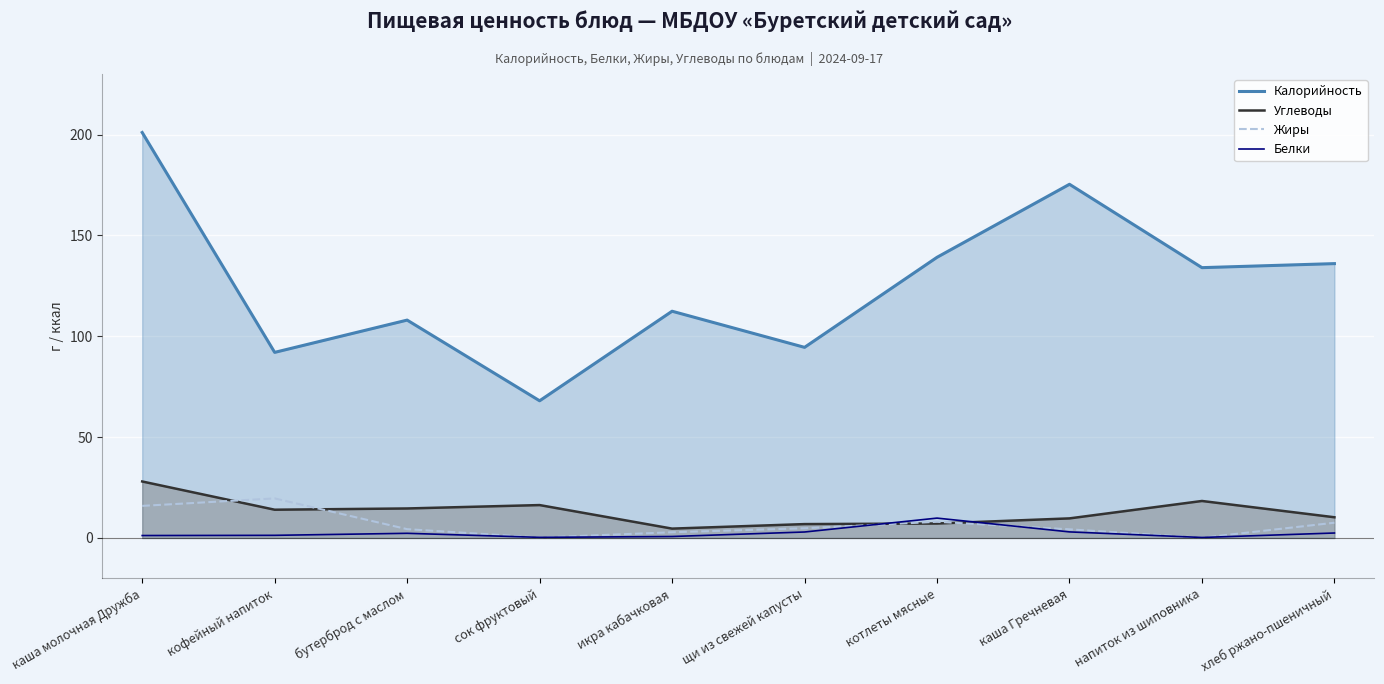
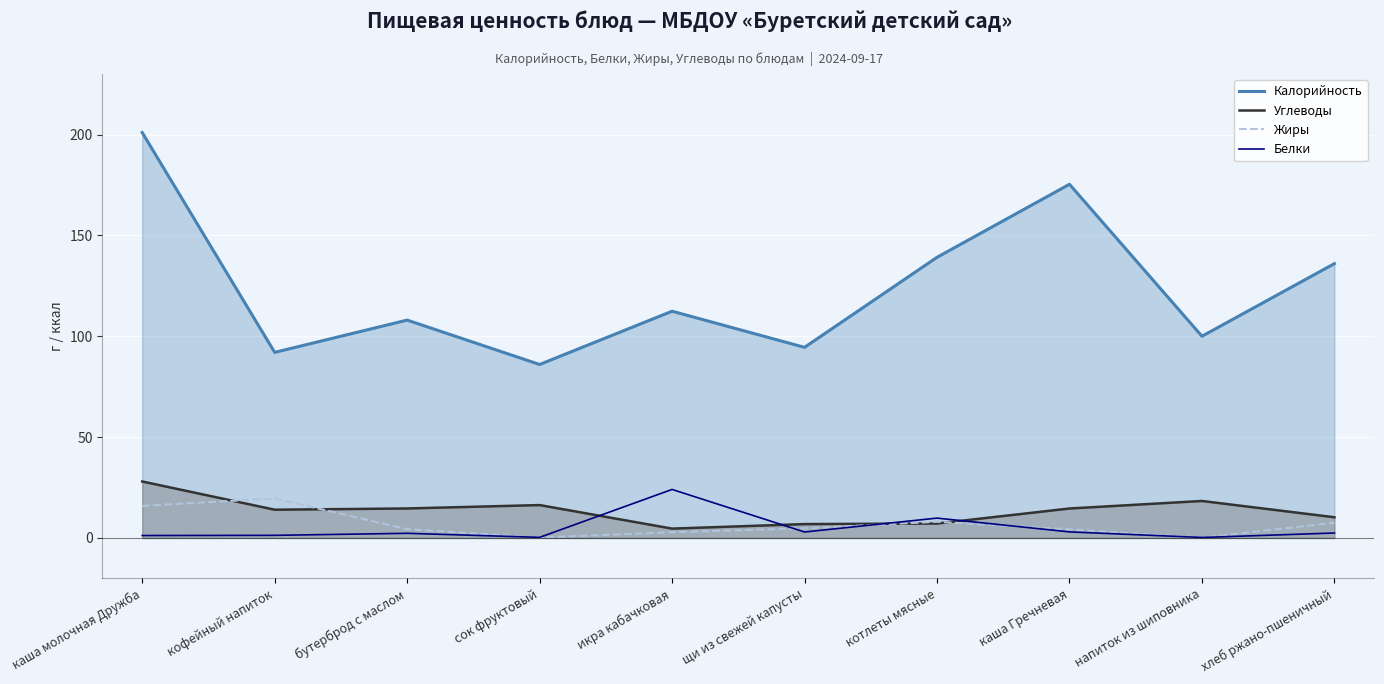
Калорийность, сок фруктовый: 68 -> 86
Белки, икра кабачковая: 1 -> 24
Углеводы, каша Гречневая: 10 -> 15
Калорийность, напиток из шиповника: 134 -> 100
